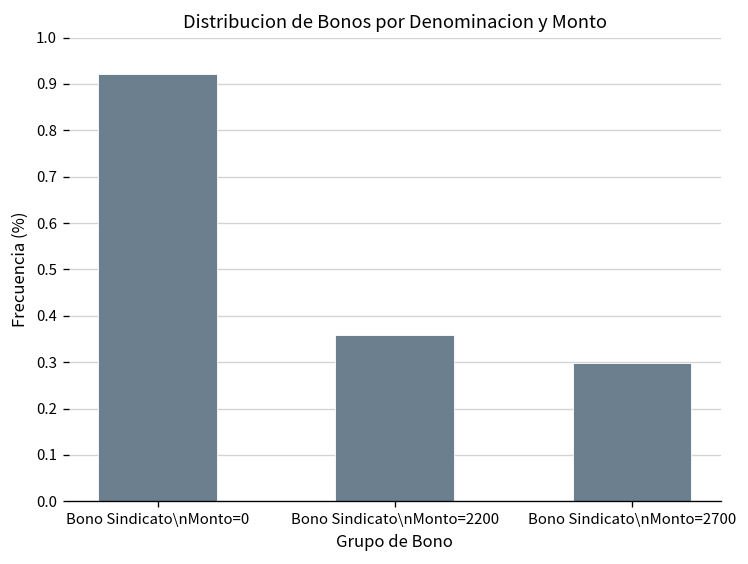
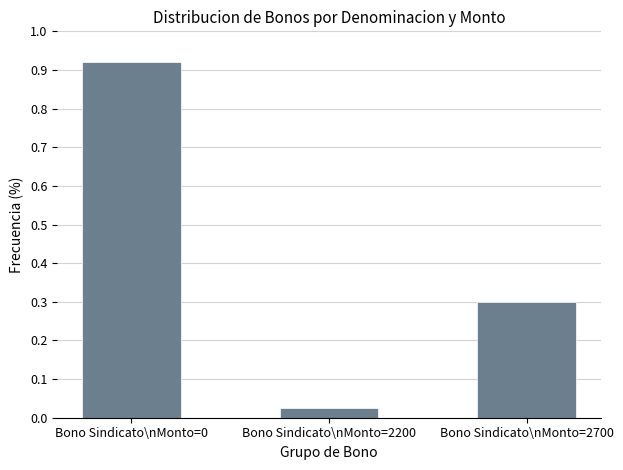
Bono Sindicato\nMonto=2200: 0.36 -> 0.03
